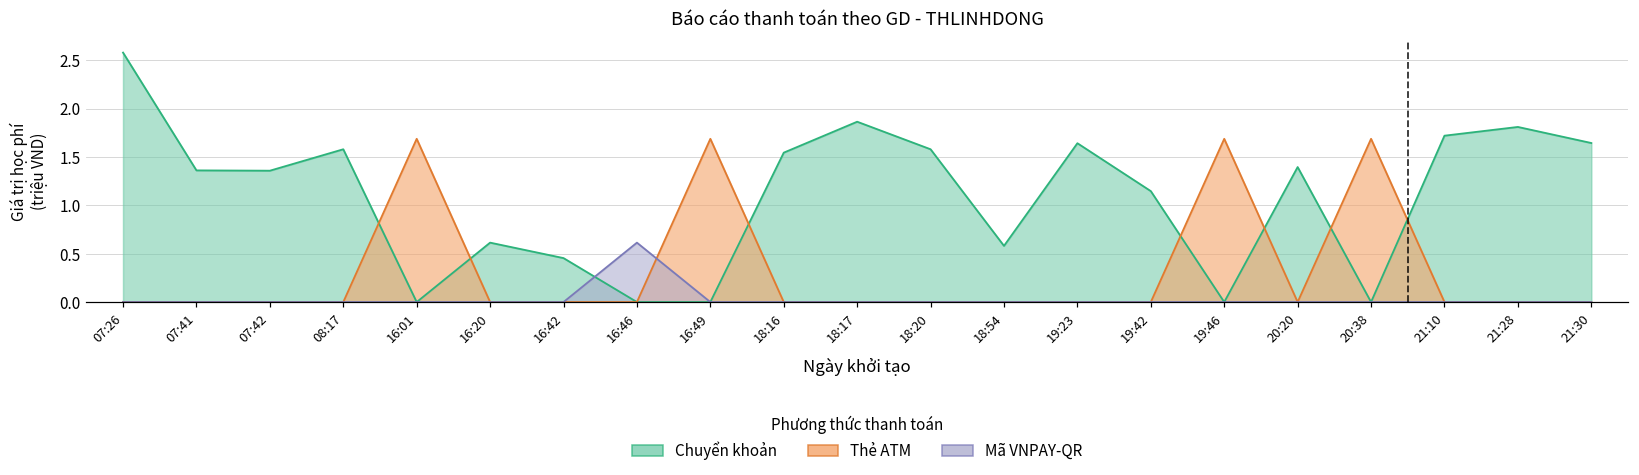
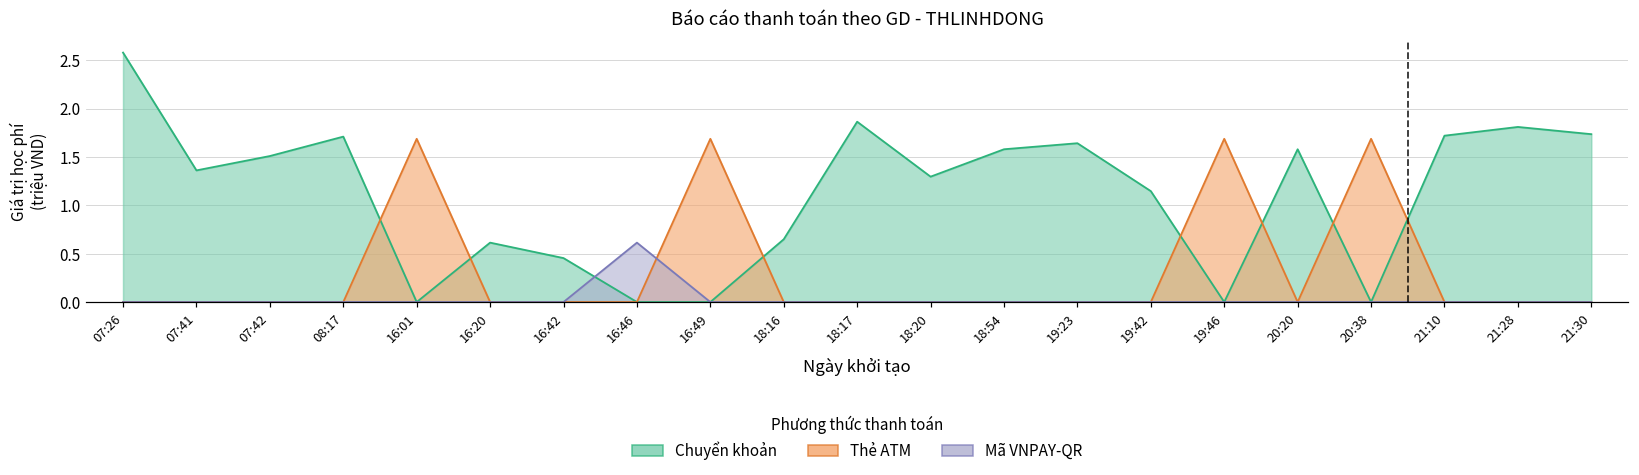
Chuyển khoản, 07:42: 1.4 -> 1.5
Chuyển khoản, 08:17: 1.6 -> 1.7
Chuyển khoản, 18:16: 1.5 -> 0.6
Chuyển khoản, 18:20: 1.6 -> 1.3
Chuyển khoản, 18:54: 0.6 -> 1.6
Chuyển khoản, 20:20: 1.4 -> 1.6
Chuyển khoản, 21:30: 1.6 -> 1.7
